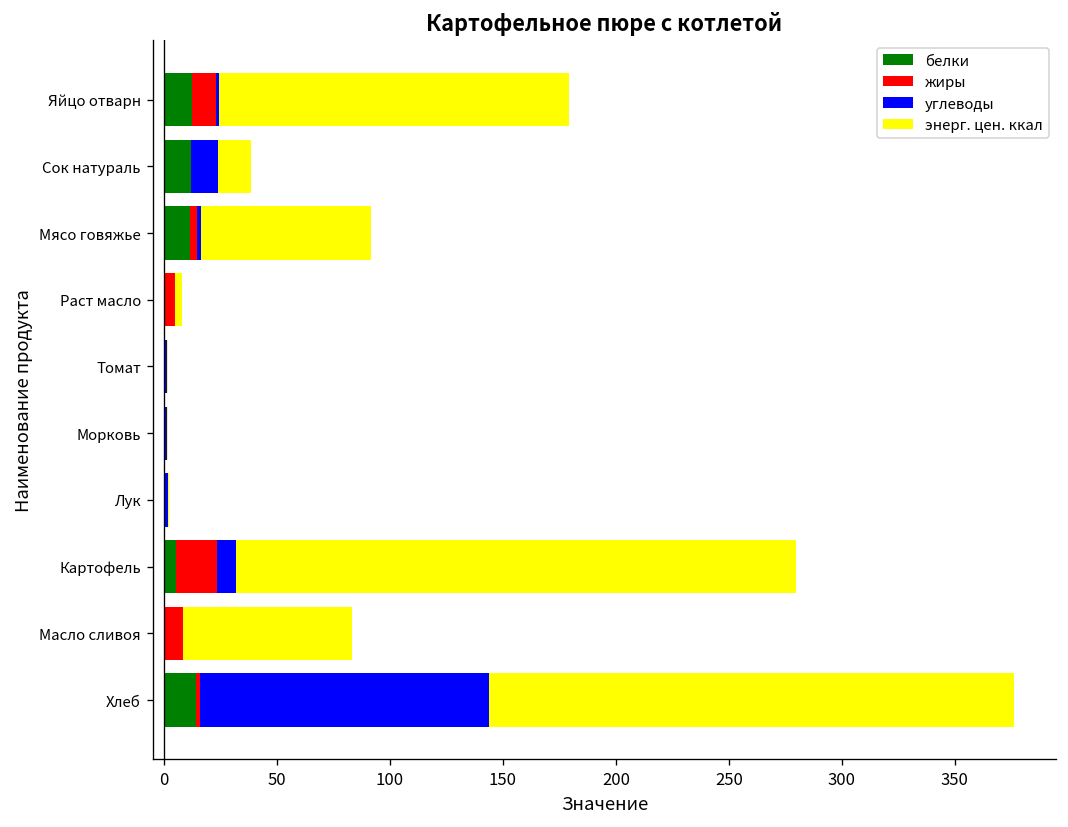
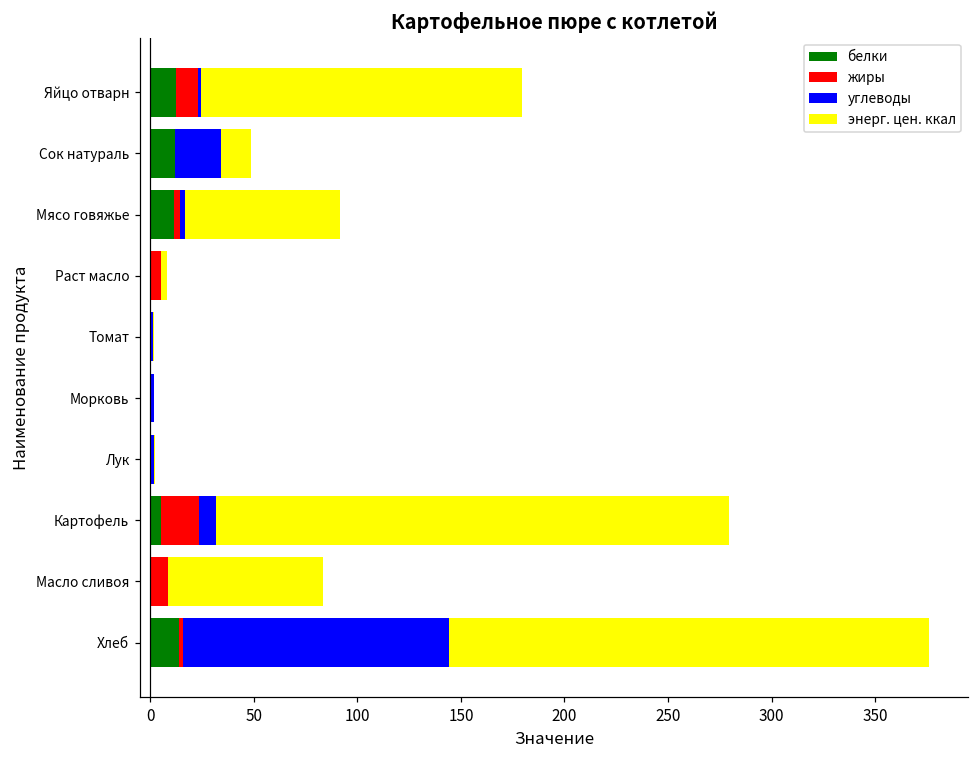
углеводы, Сок натураль: 12 -> 22
